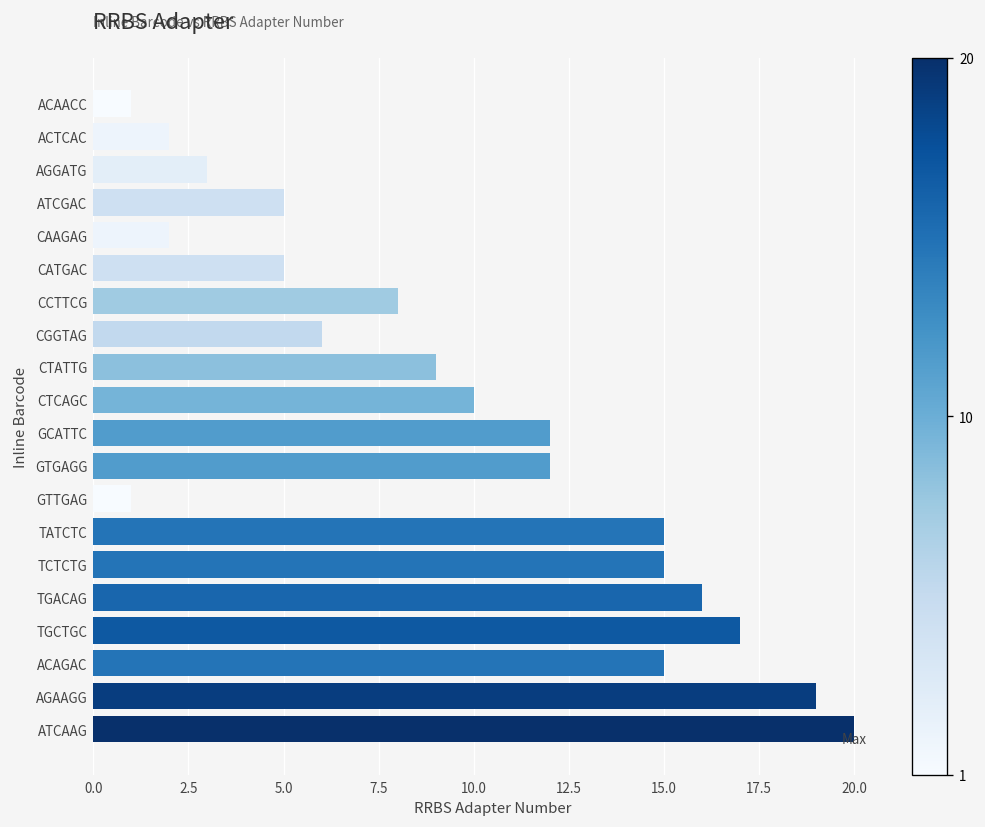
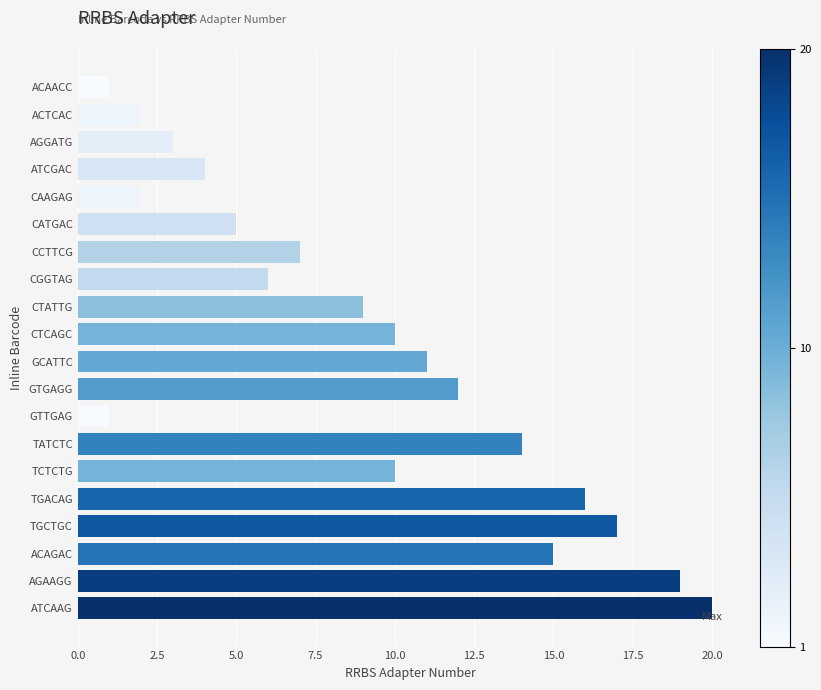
ATCGAC: 5 -> 4
CCTTCG: 8 -> 7
GCATTC: 12 -> 11
TATCTC: 15 -> 14
TCTCTG: 15 -> 10
